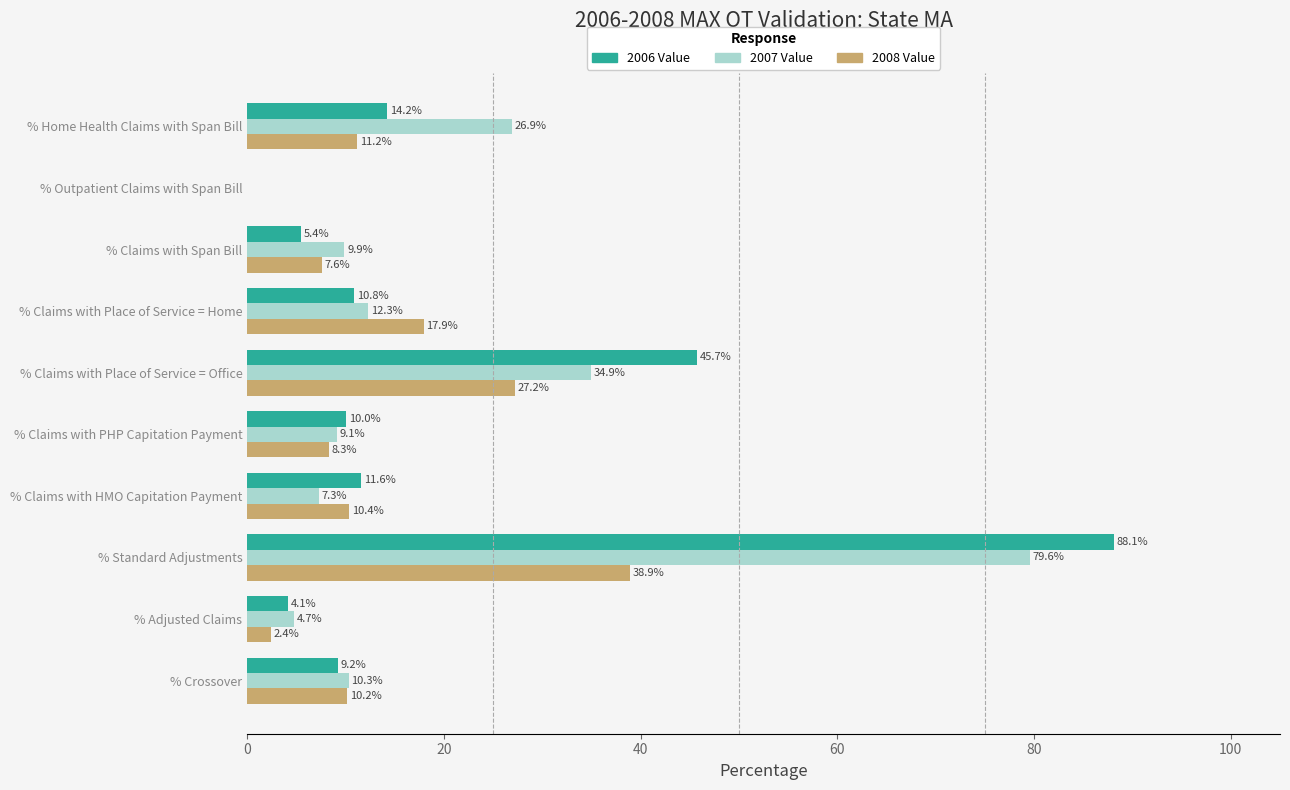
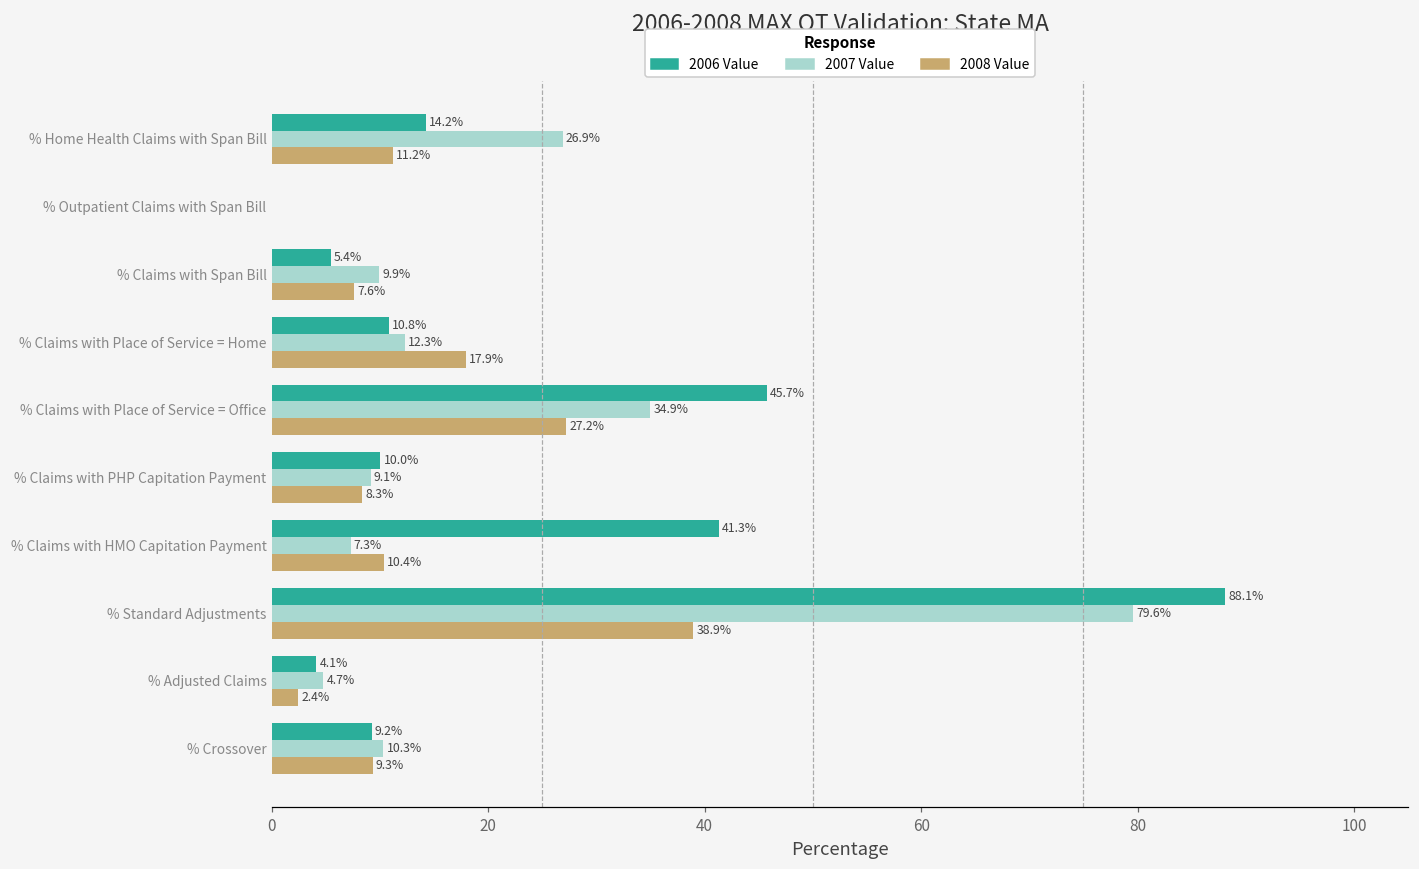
2006 Value, % Claims with HMO Capitation Payment: 11.6% -> 41.3%
2008 Value, % Crossover: 10.2% -> 9.3%
